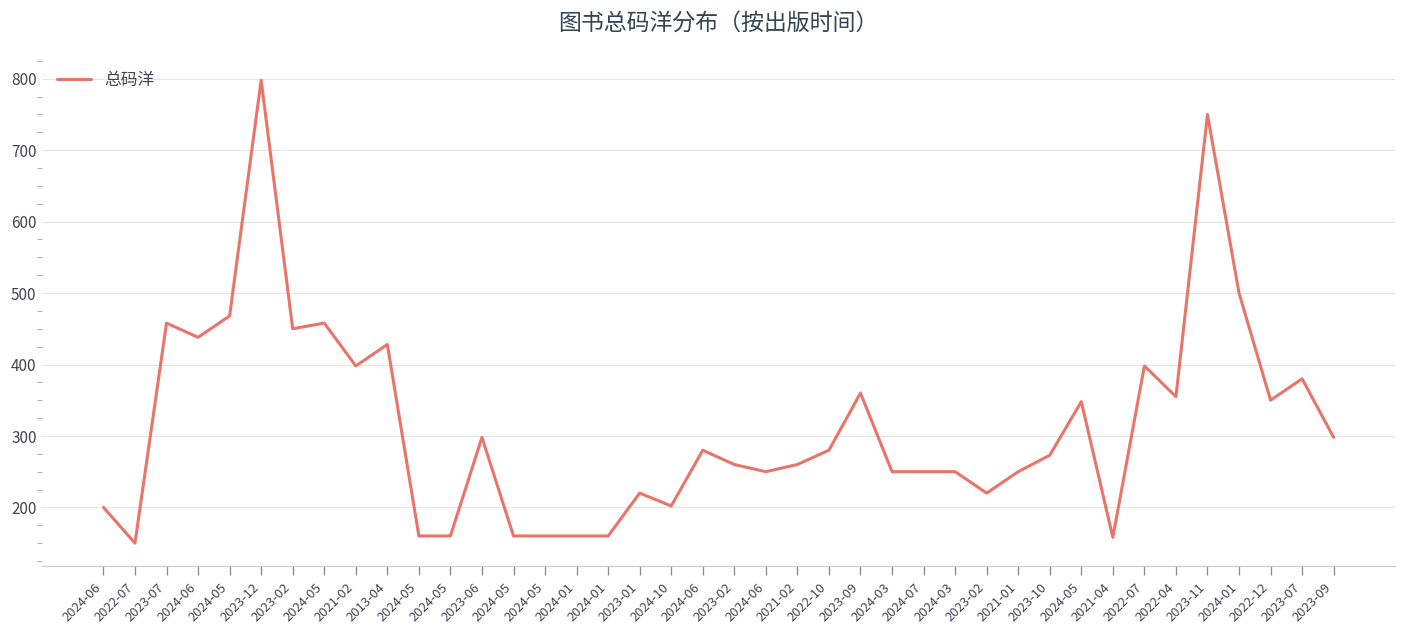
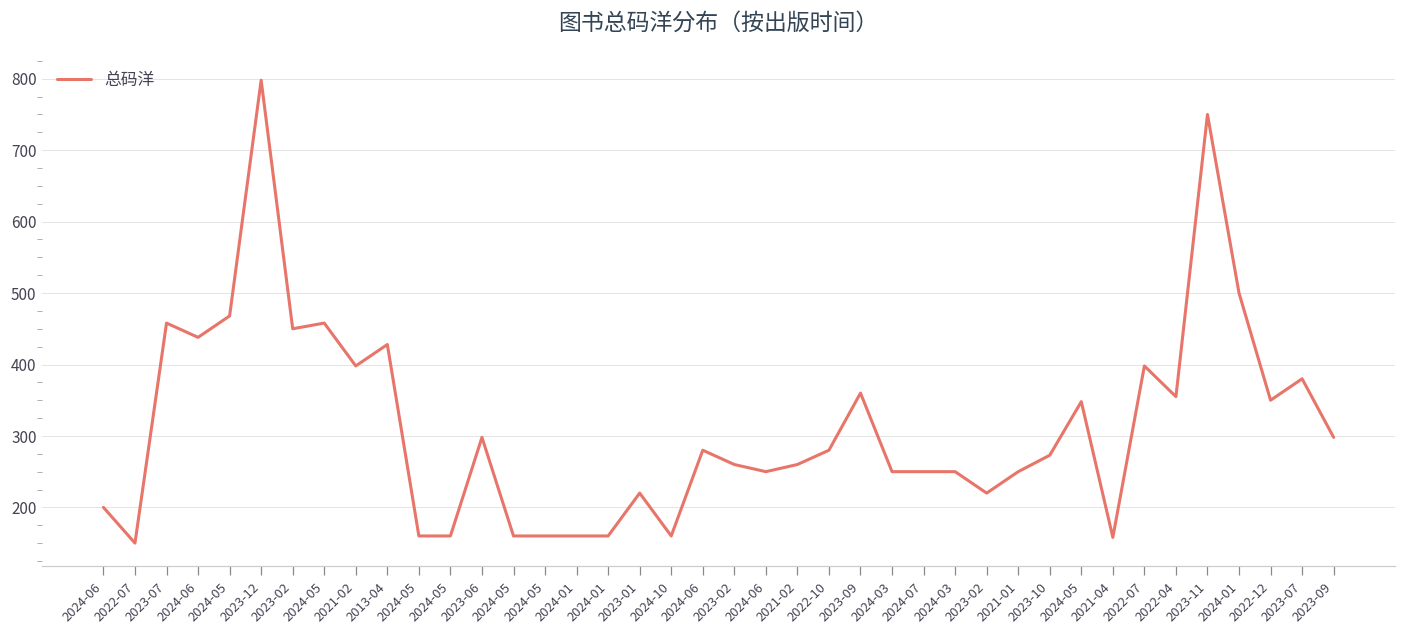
2024-10: 200 -> 160
